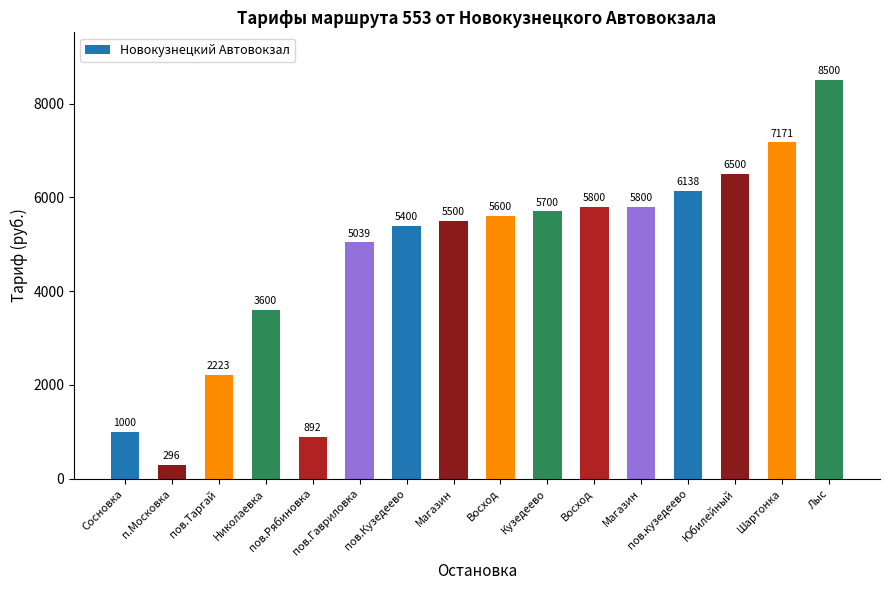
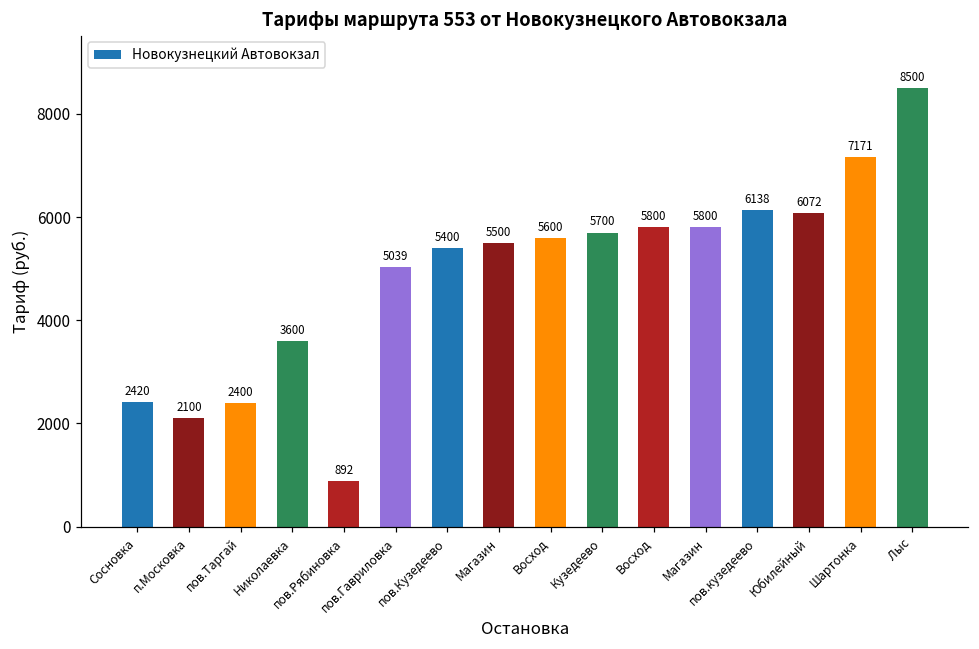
Сосновка: 1000 -> 2420
п.Московка: 296 -> 2100
пов.Таргай: 2223 -> 2400
Юбилейный: 6500 -> 6072
